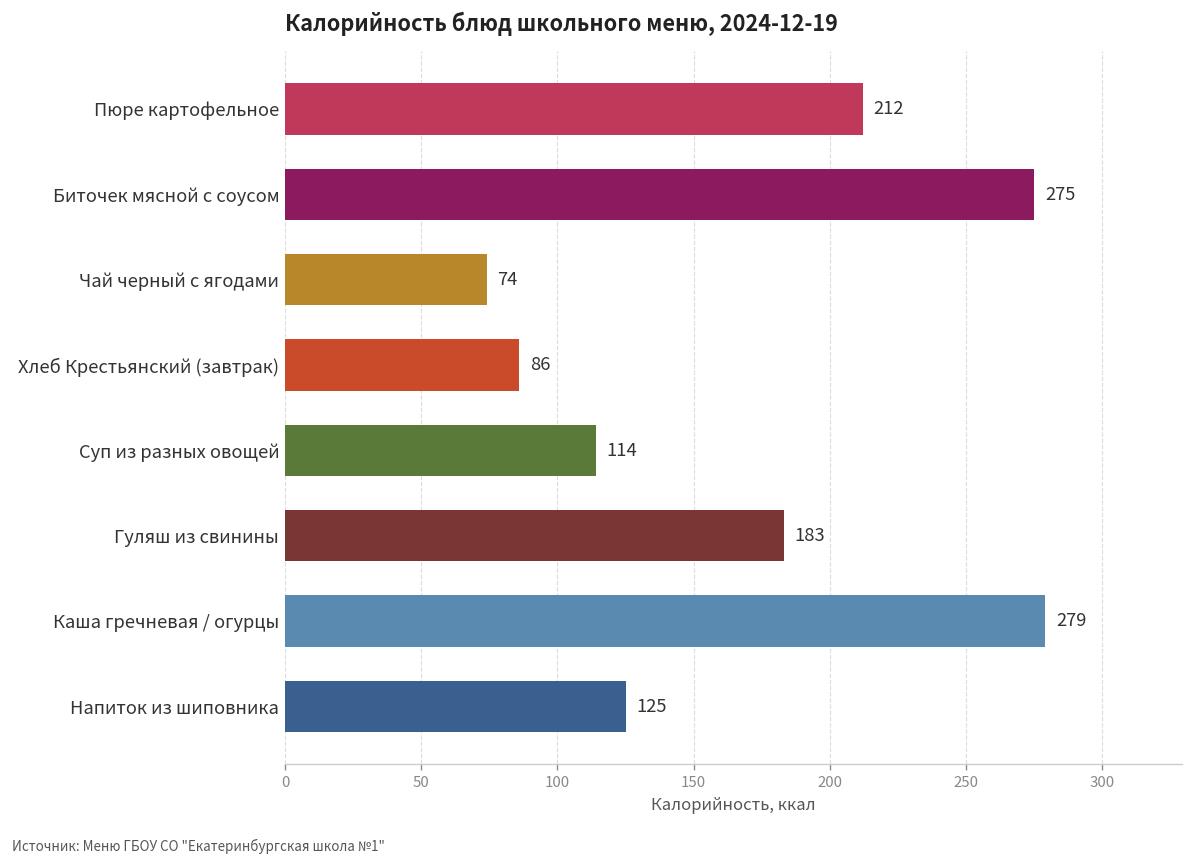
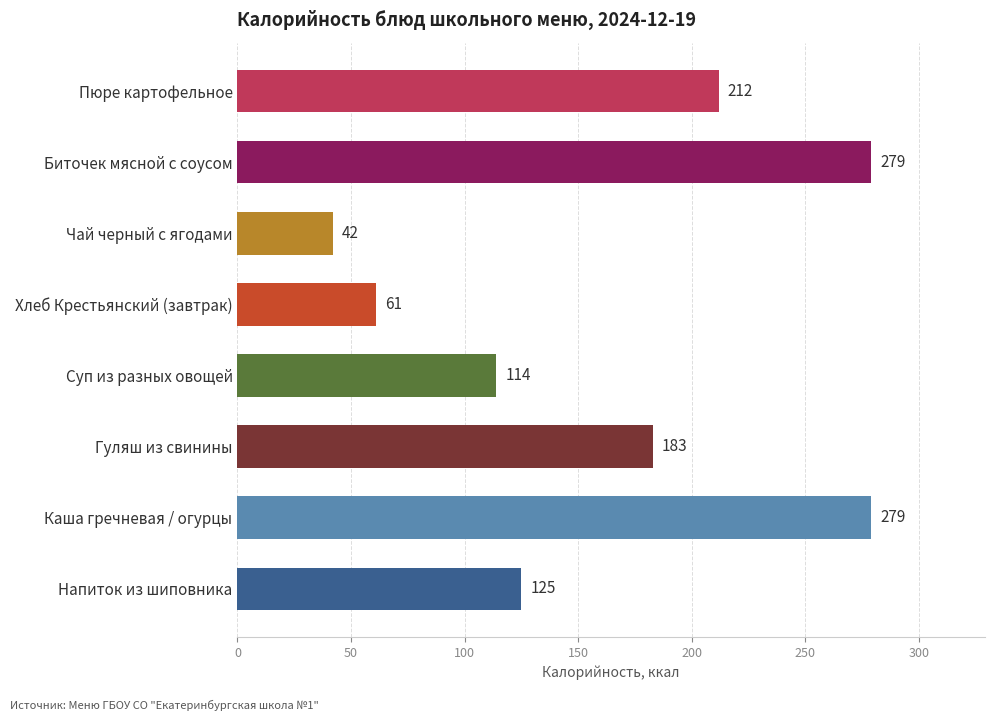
Биточек мясной с соусом: 275 -> 279
Чай черный с ягодами: 74 -> 42
Хлеб Крестьянский (завтрак): 86 -> 61
